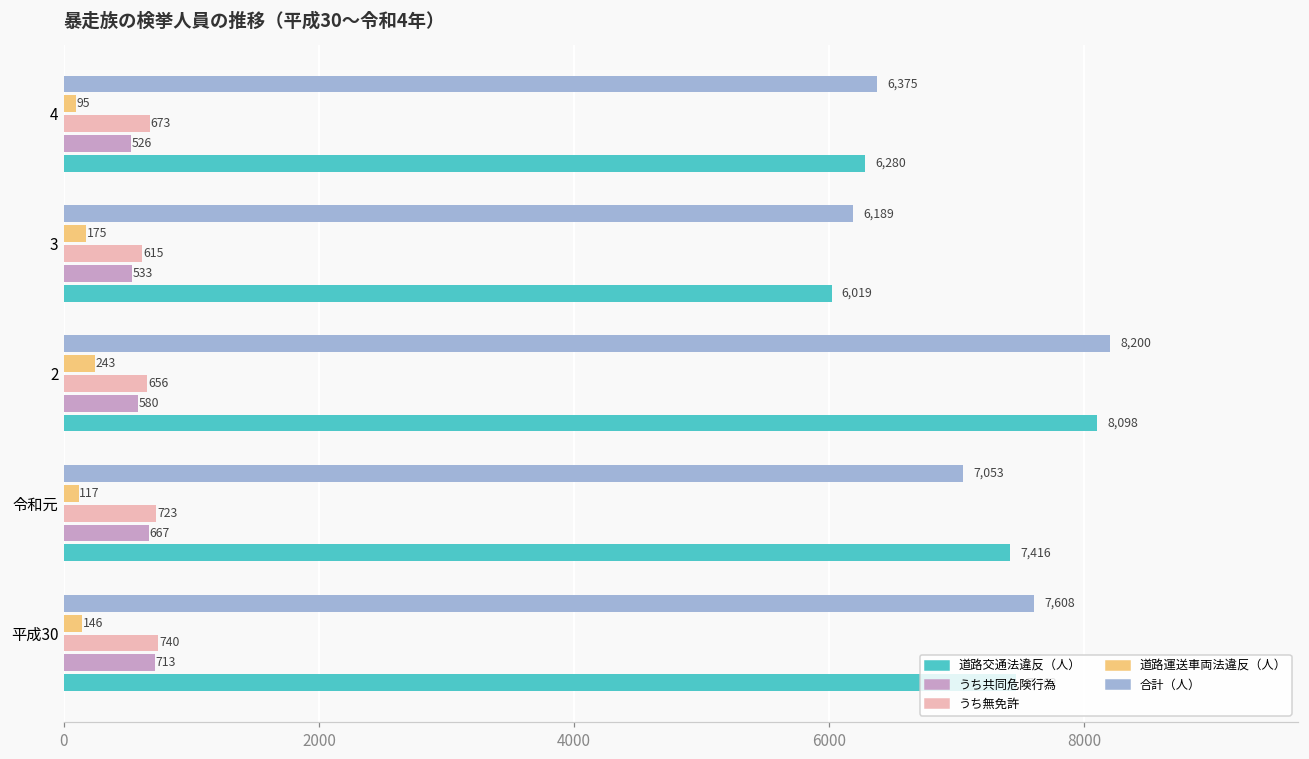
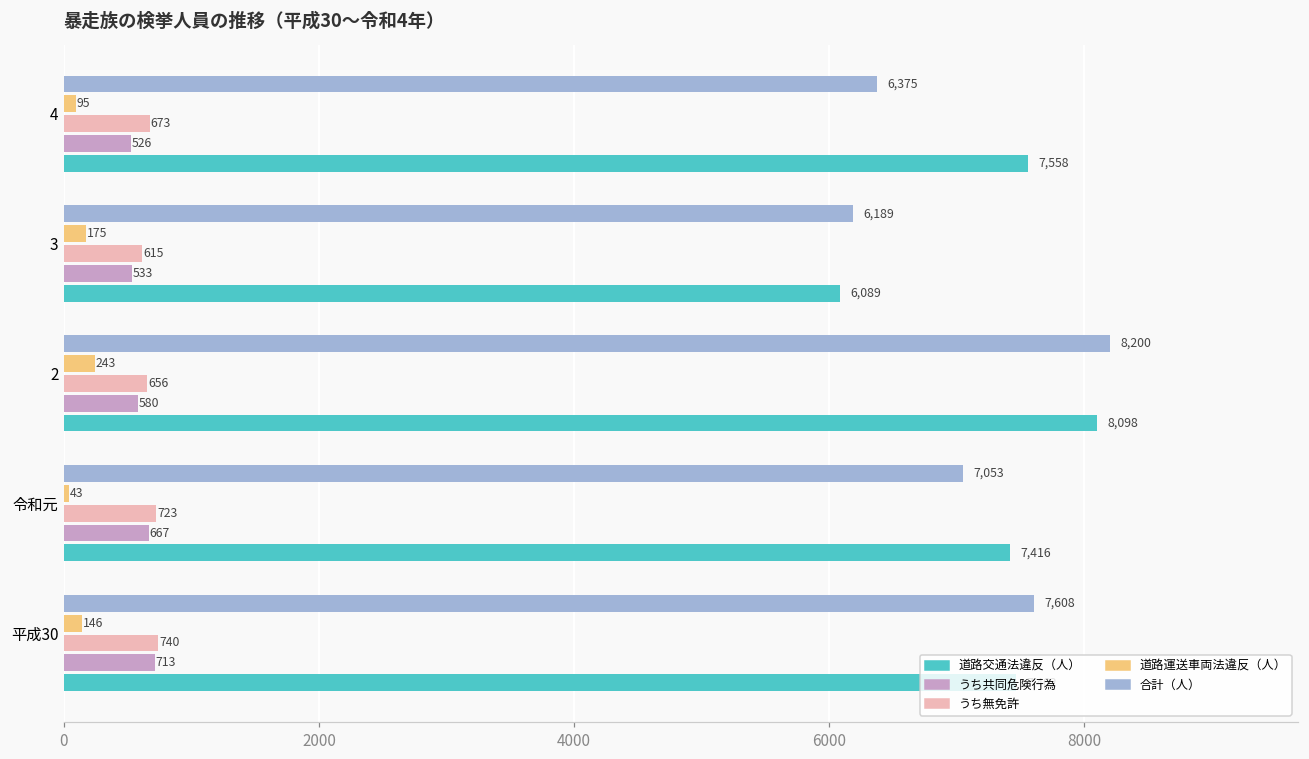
道路交通法違反（人）, 4: 6,280 -> 7,558
道路交通法違反（人）, 3: 6,019 -> 6,089
道路運送車両法違反（人）, 令和元: 117 -> 43
